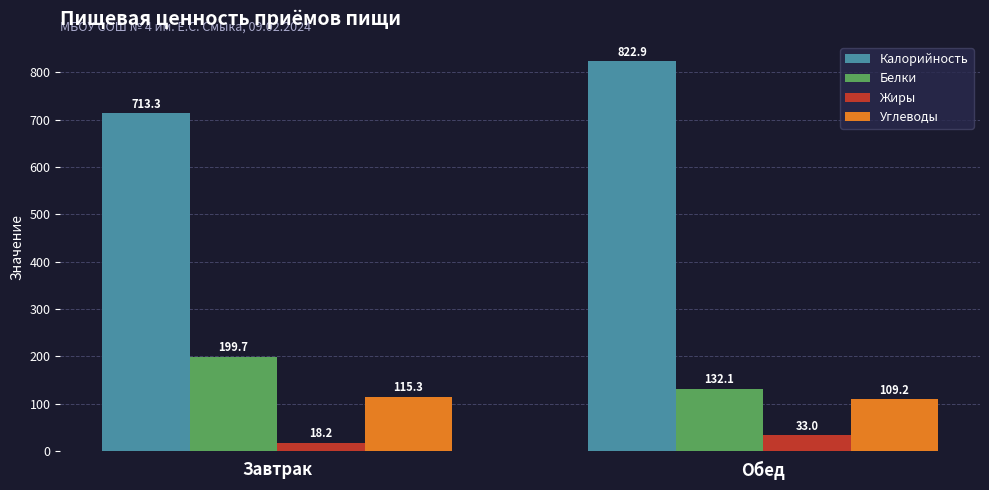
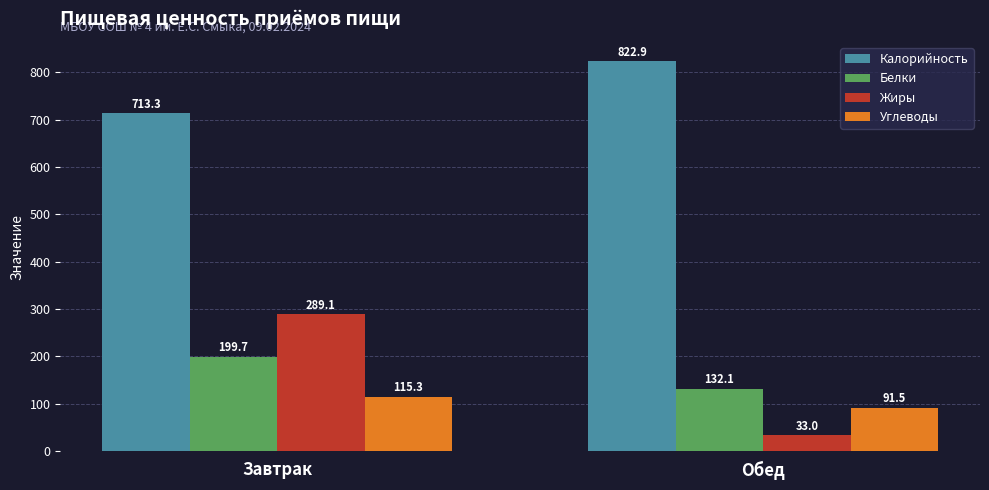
Жиры, Завтрак: 18.2 -> 289.1
Углеводы, Обед: 109.2 -> 91.5
